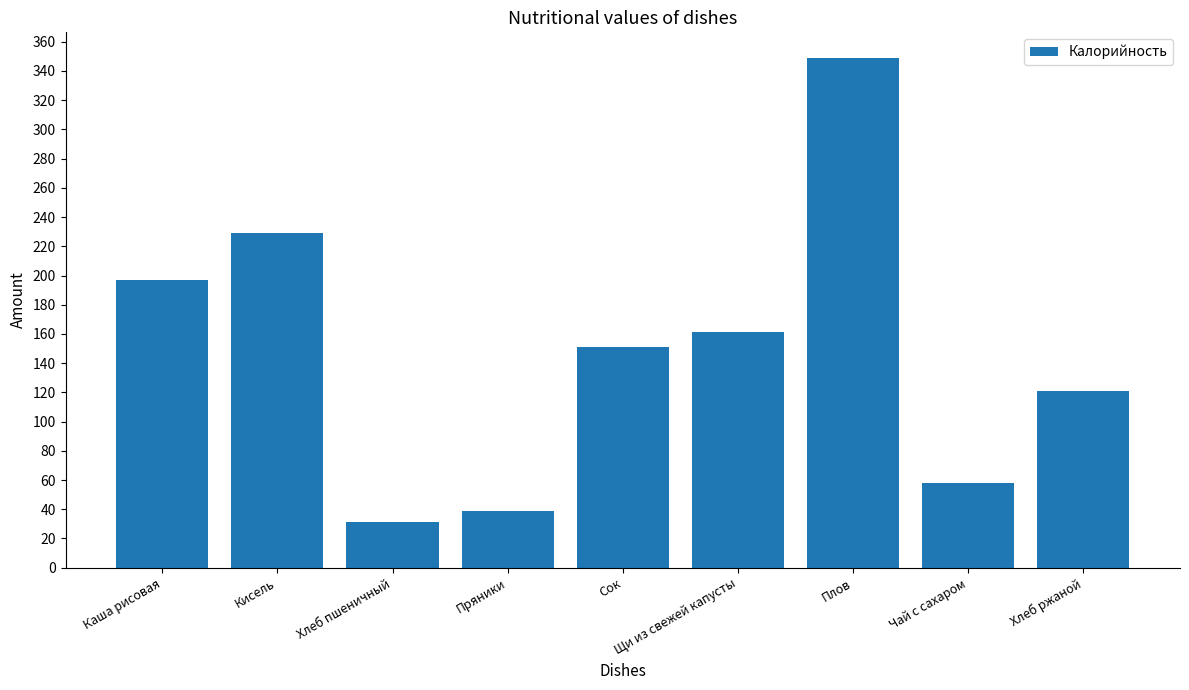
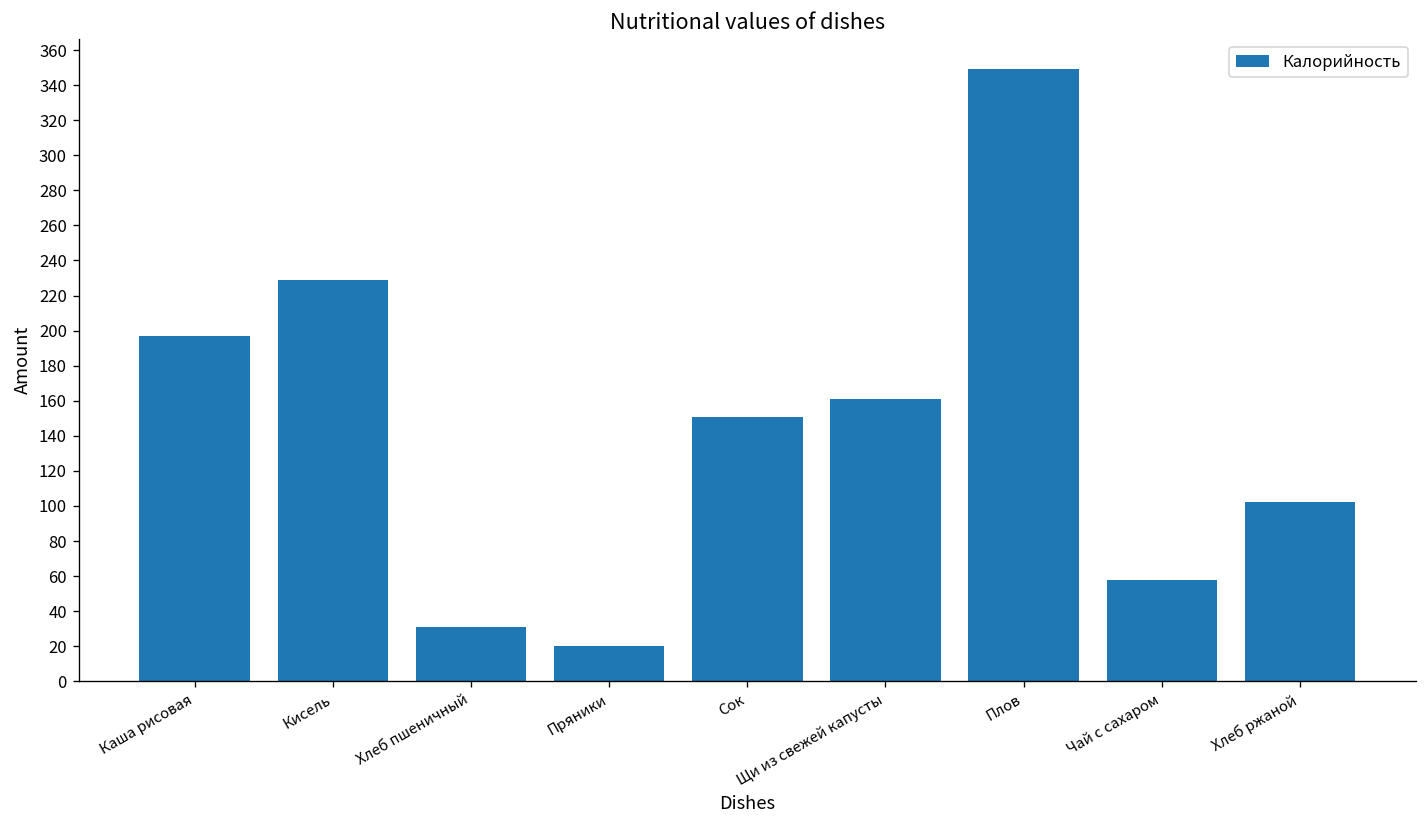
Пряники: 39 -> 20
Хлеб ржаной: 121 -> 102
